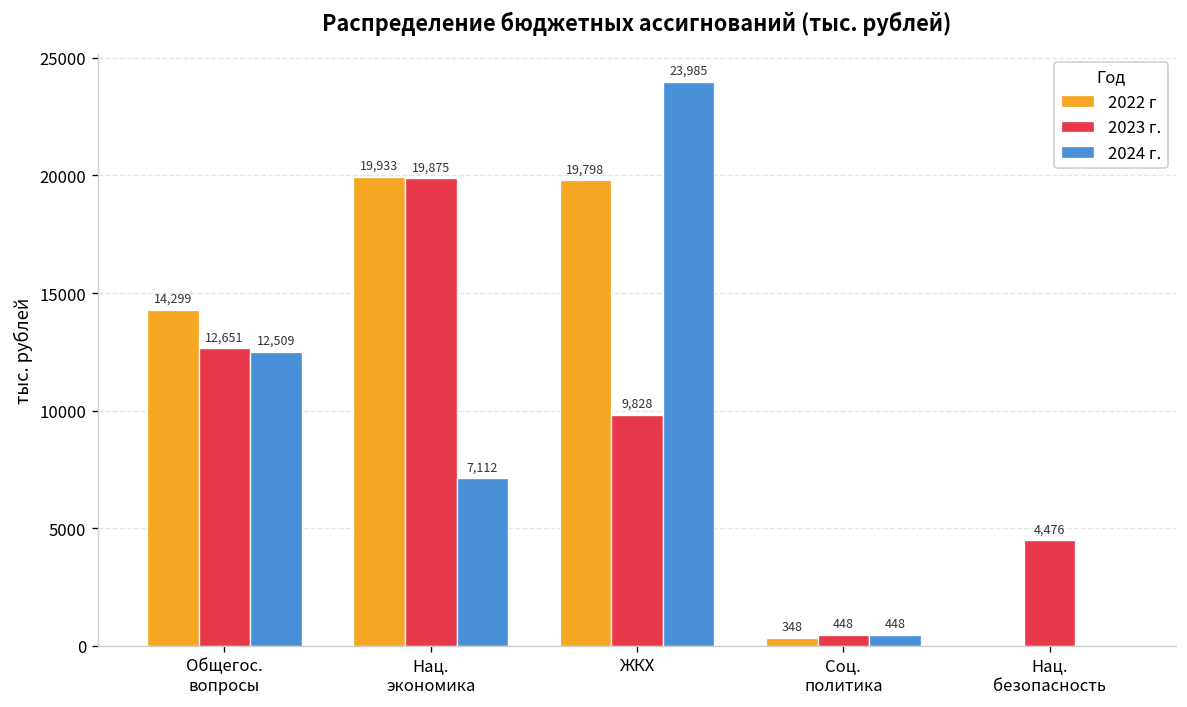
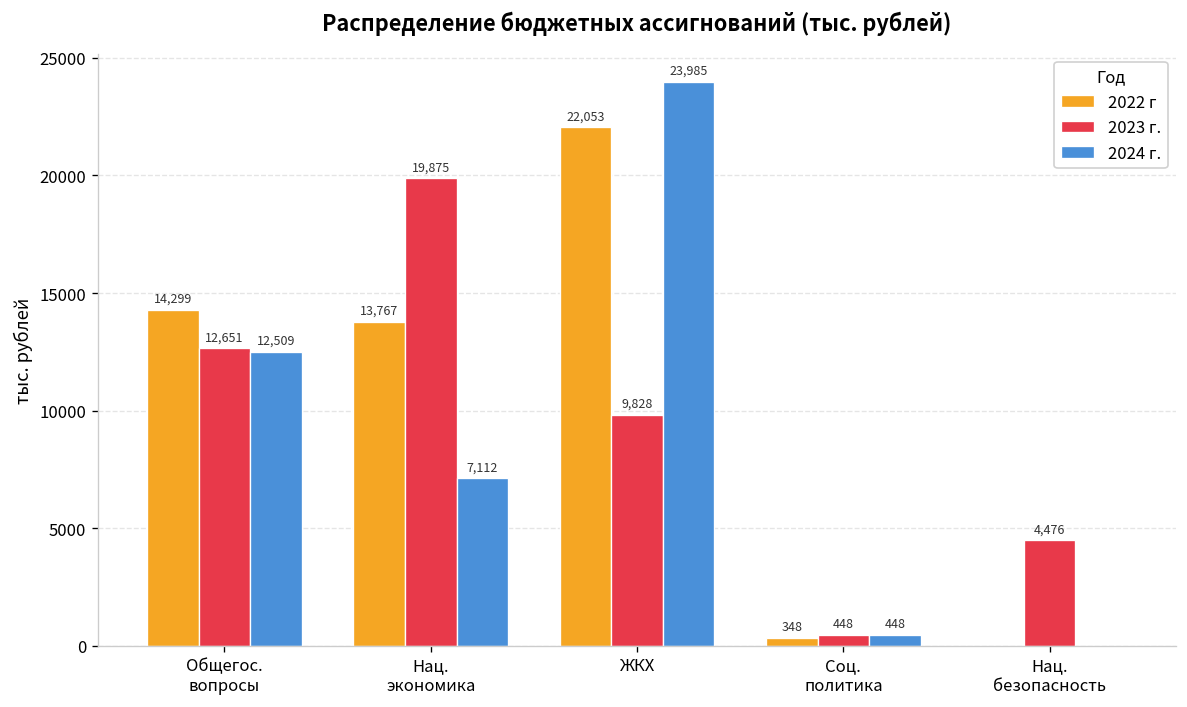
2022 г, Нац. экономика: 19,933 -> 13,767
2022 г, ЖКХ: 19,798 -> 22,053
